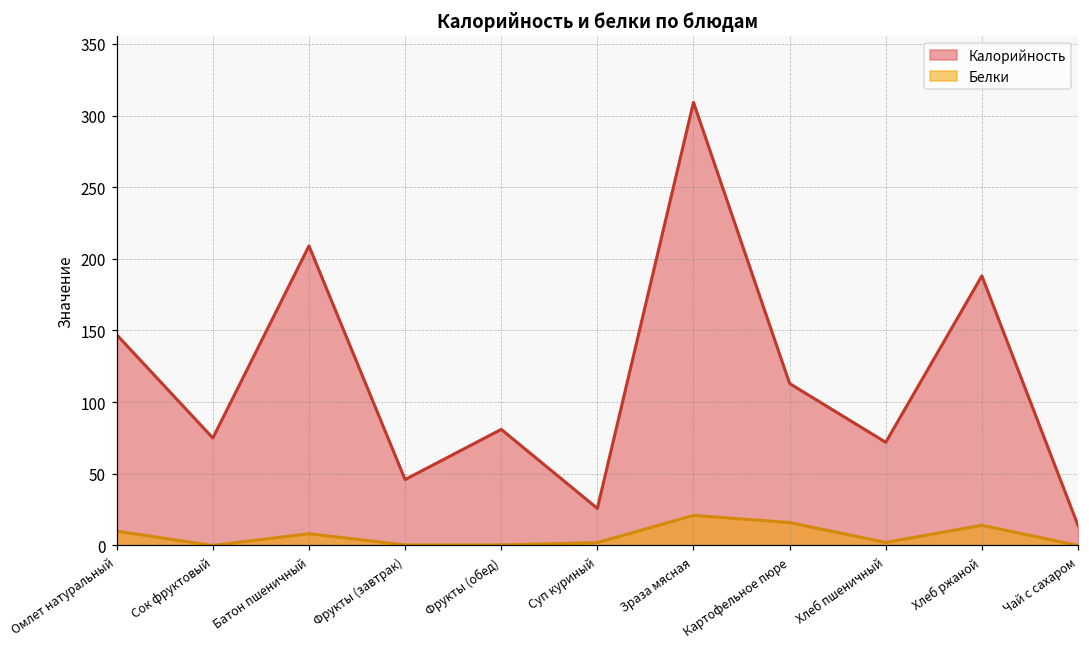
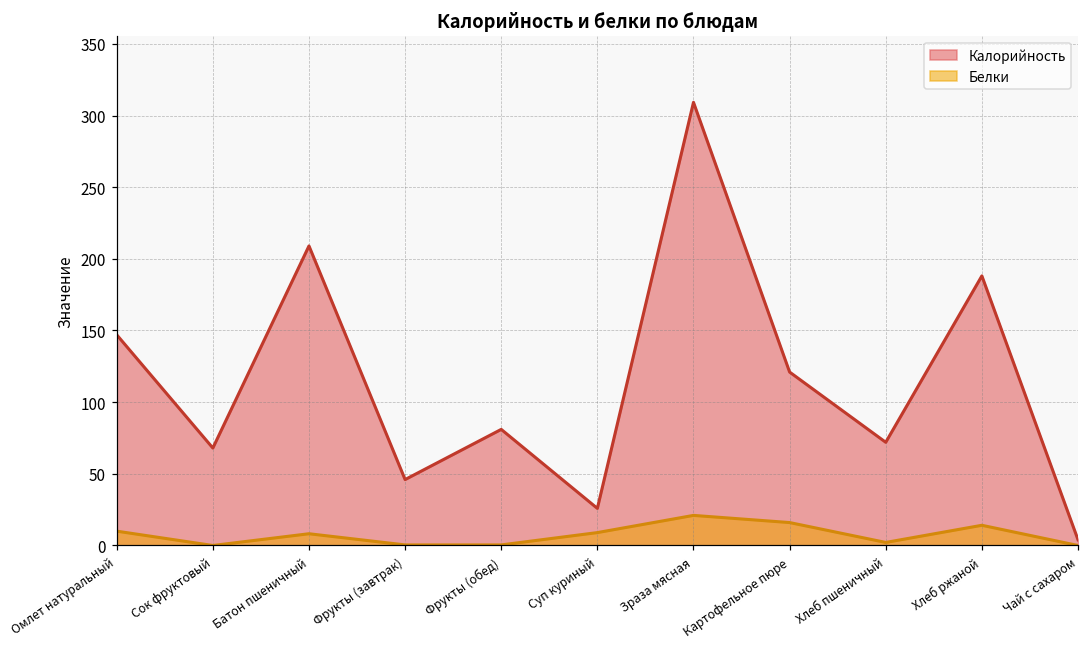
Калорийность, Сок фруктовый: 75 -> 68
Белки, Суп куриный: 2 -> 9
Калорийность, Картофельное пюре: 113 -> 121
Калорийность, Чай с сахаром: 14 -> 4
